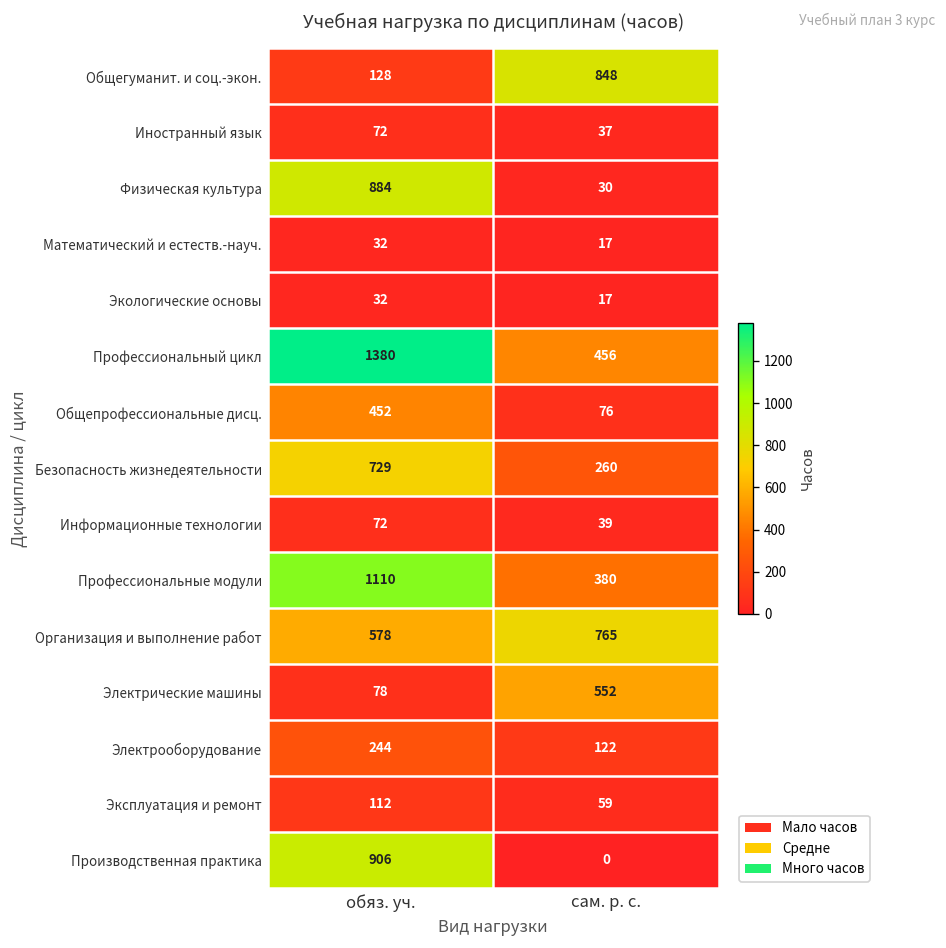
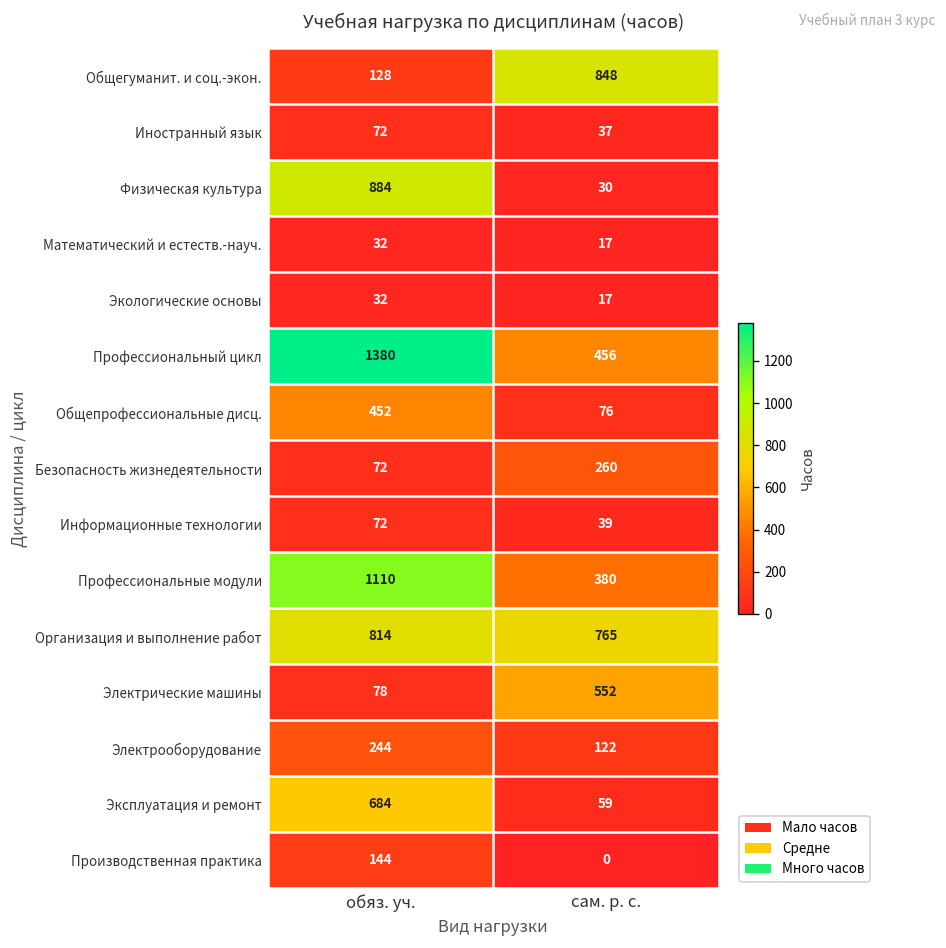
Безопасность жизнедеятельности, обяз. уч.: 729 -> 72
Организация и выполнение работ, обяз. уч.: 578 -> 814
Эксплуатация и ремонт, обяз. уч.: 112 -> 684
Производственная практика, обяз. уч.: 906 -> 144
